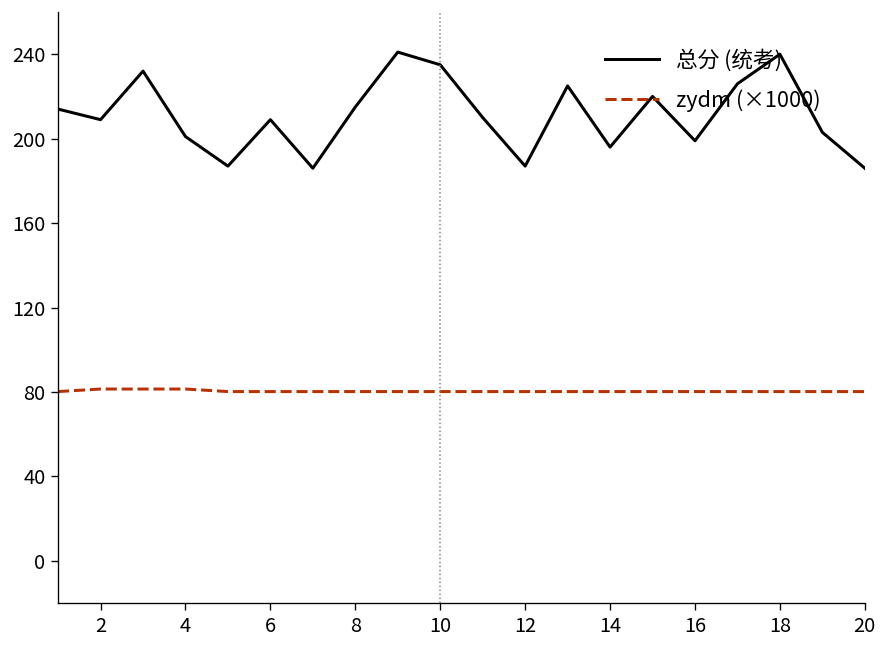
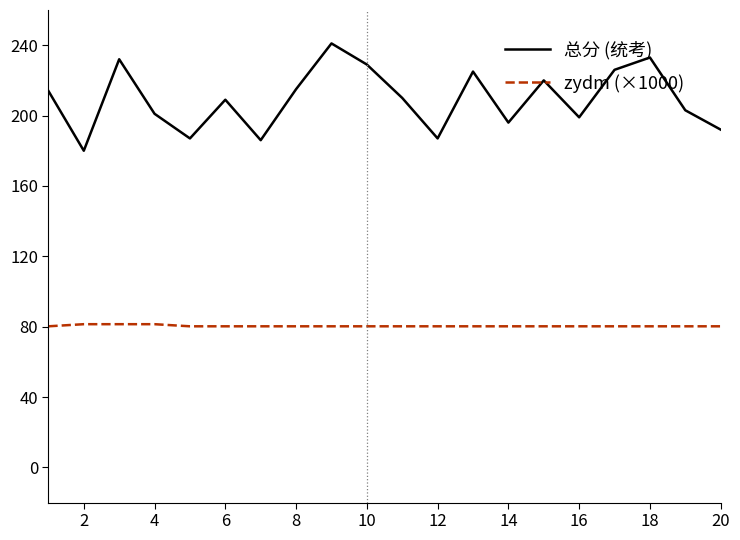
总分 (统考), 2: 209 -> 180
总分 (统考), 10: 235 -> 229
总分 (统考), 18: 240 -> 233
总分 (统考), 20: 186 -> 192
